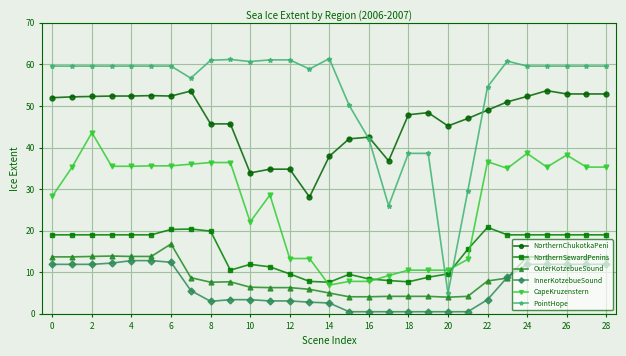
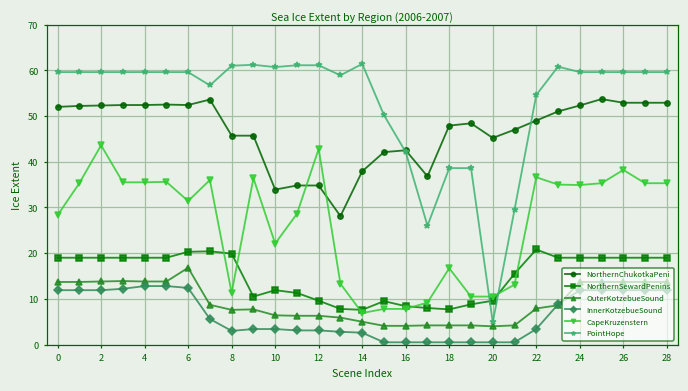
CapeKruzenstern, 6: 36 -> 31
CapeKruzenstern, 8: 36 -> 11
CapeKruzenstern, 12: 13 -> 43
CapeKruzenstern, 18: 11 -> 17
CapeKruzenstern, 24: 39 -> 35
